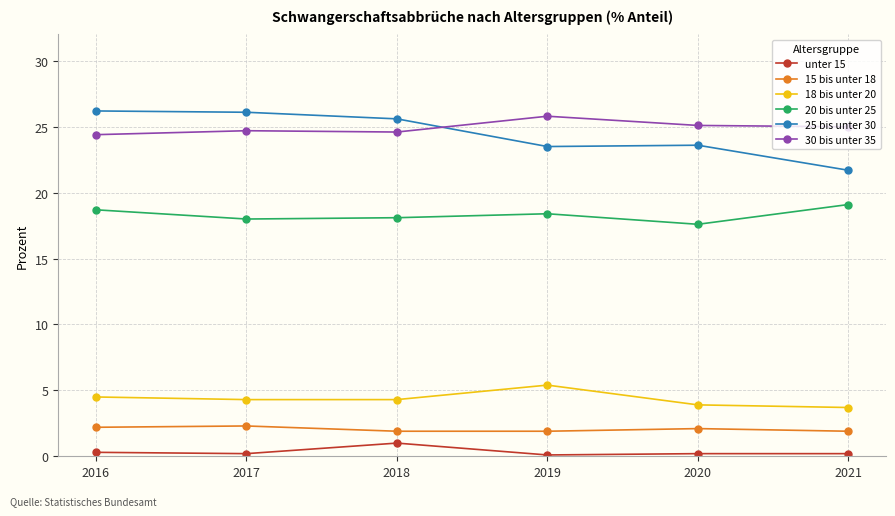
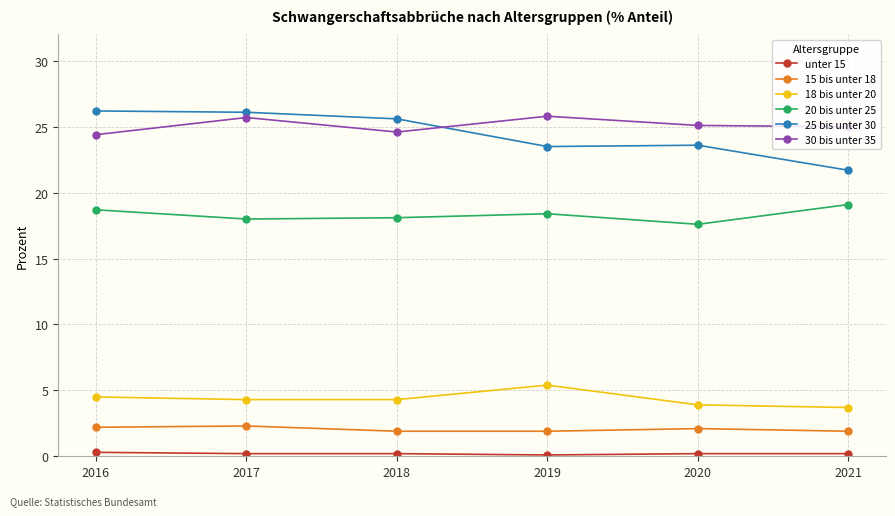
30 bis unter 35, 2017: 24.7 -> 25.7
unter 15, 2018: 1.0 -> 0.2
